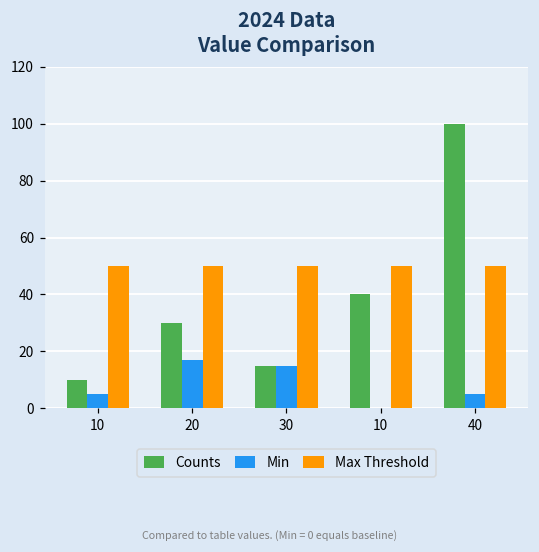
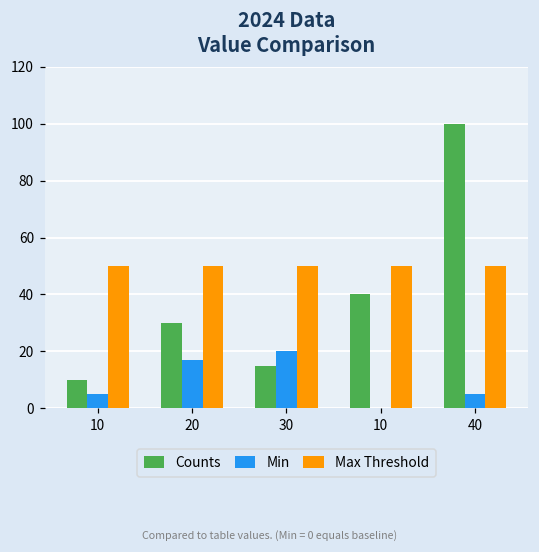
Min, 30: 15 -> 20
